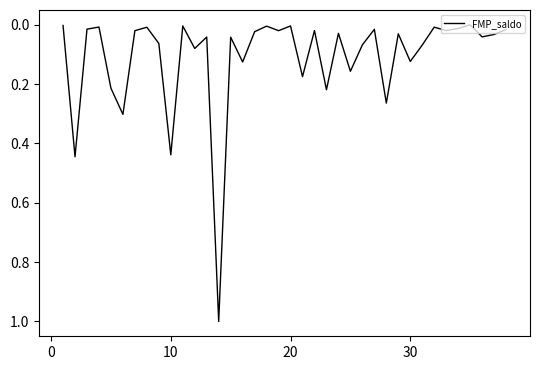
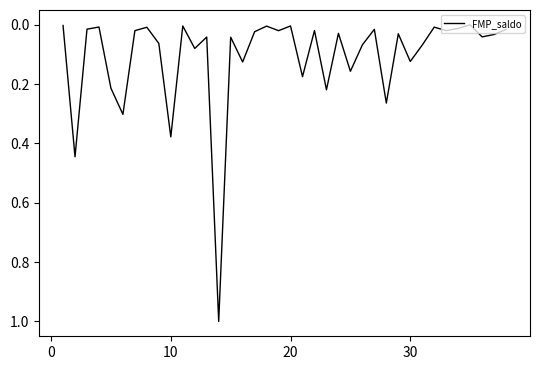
10: 0.44 -> 0.38
